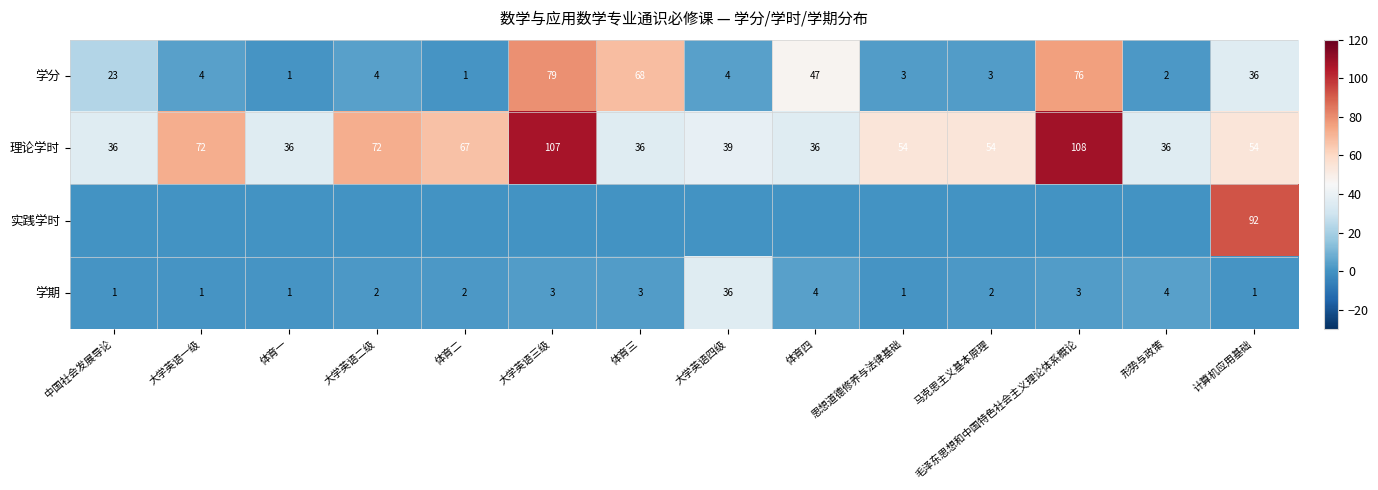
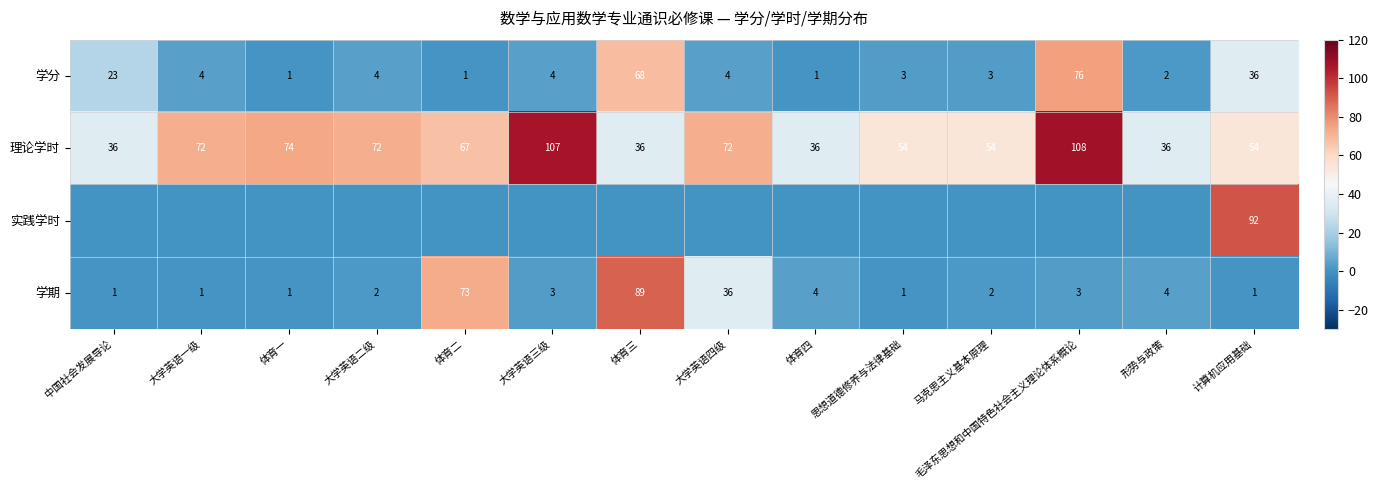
学分, 大学英语三级: 79 -> 4
学分, 体育四: 47 -> 1
理论学时, 体育一: 36 -> 74
理论学时, 大学英语四级: 39 -> 72
学期, 体育二: 2 -> 73
学期, 体育三: 3 -> 89
